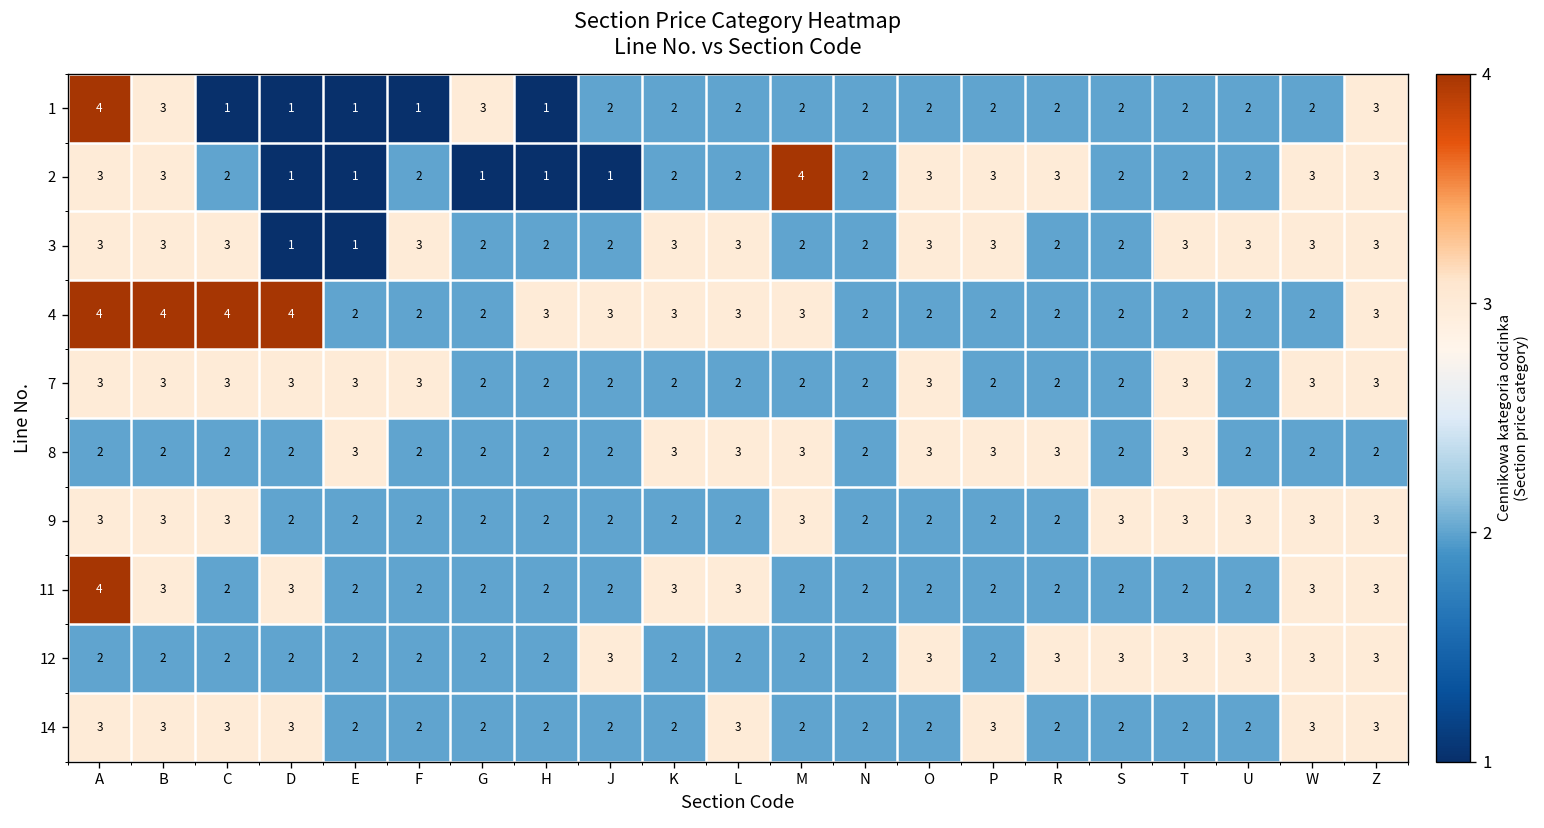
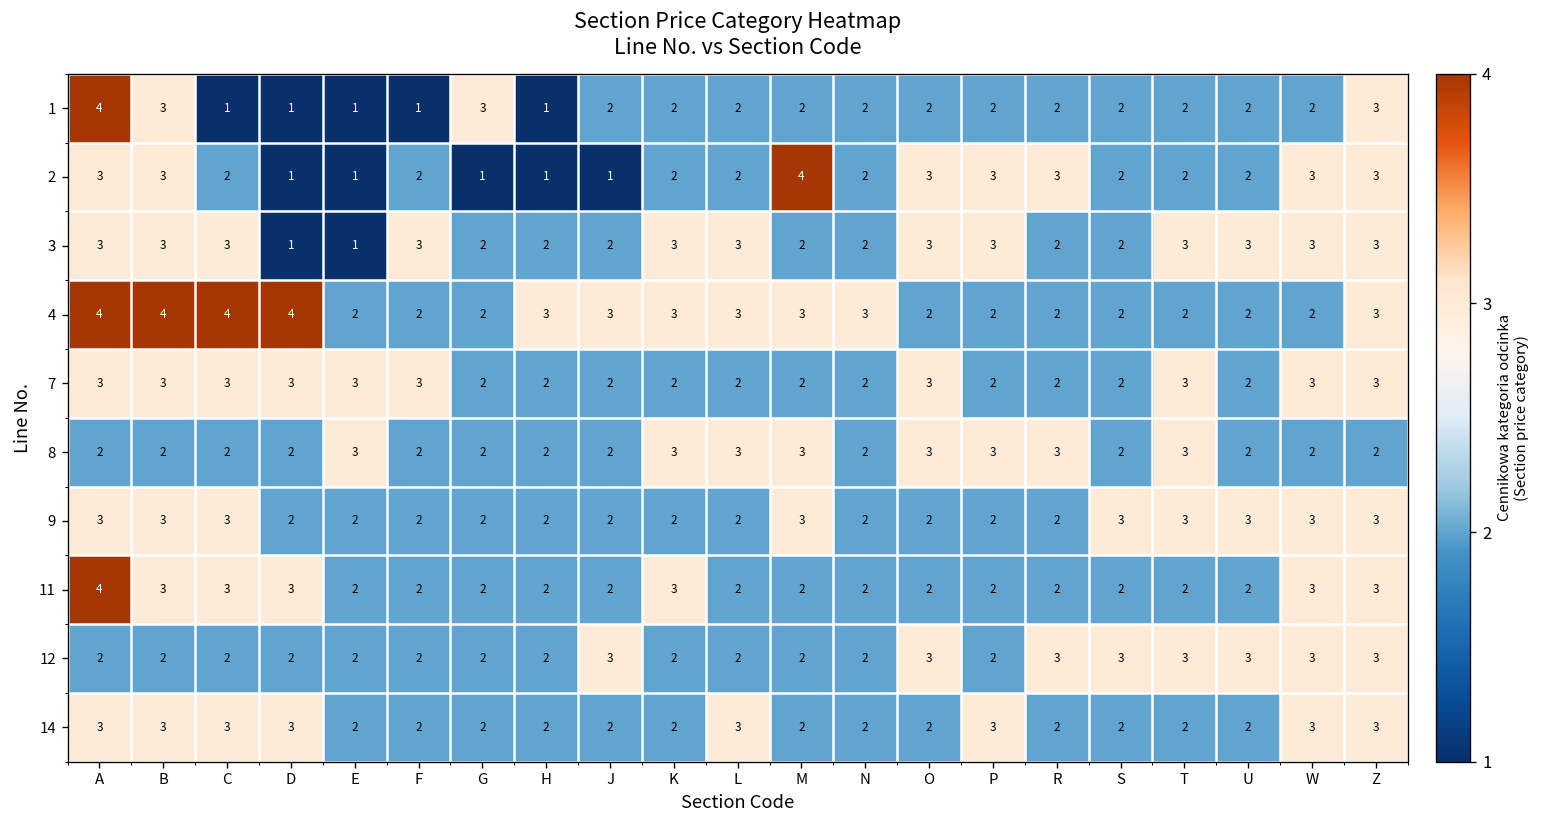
4, N: 2 -> 3
11, C: 2 -> 3
11, L: 3 -> 2
